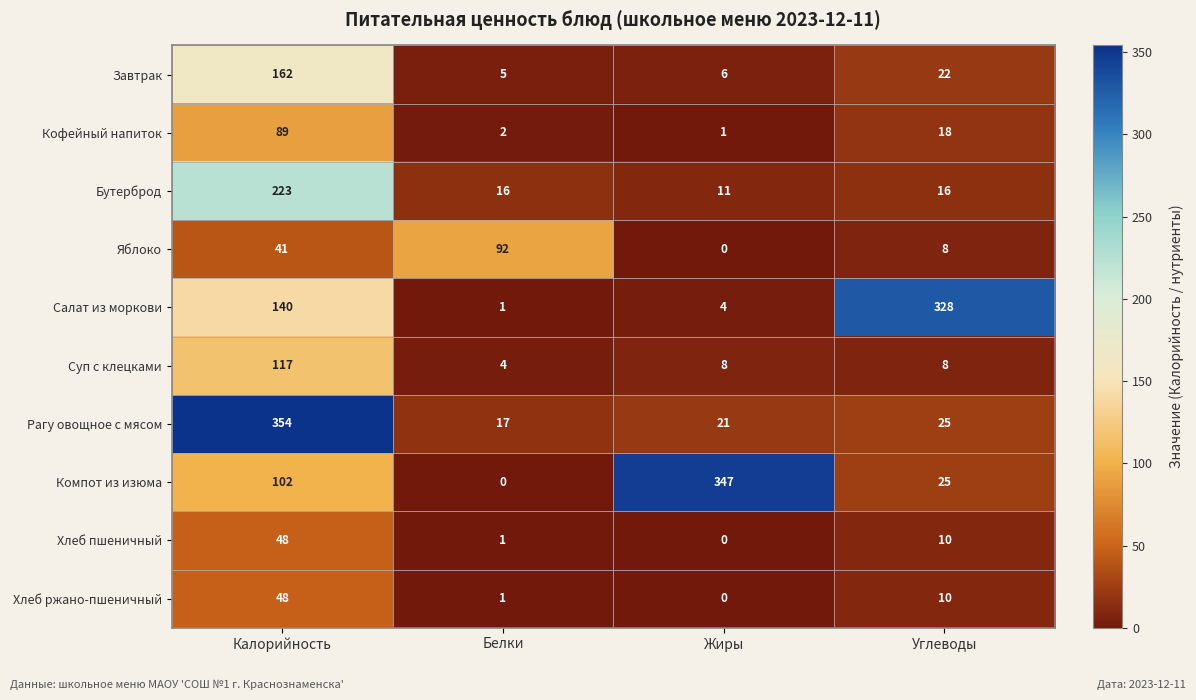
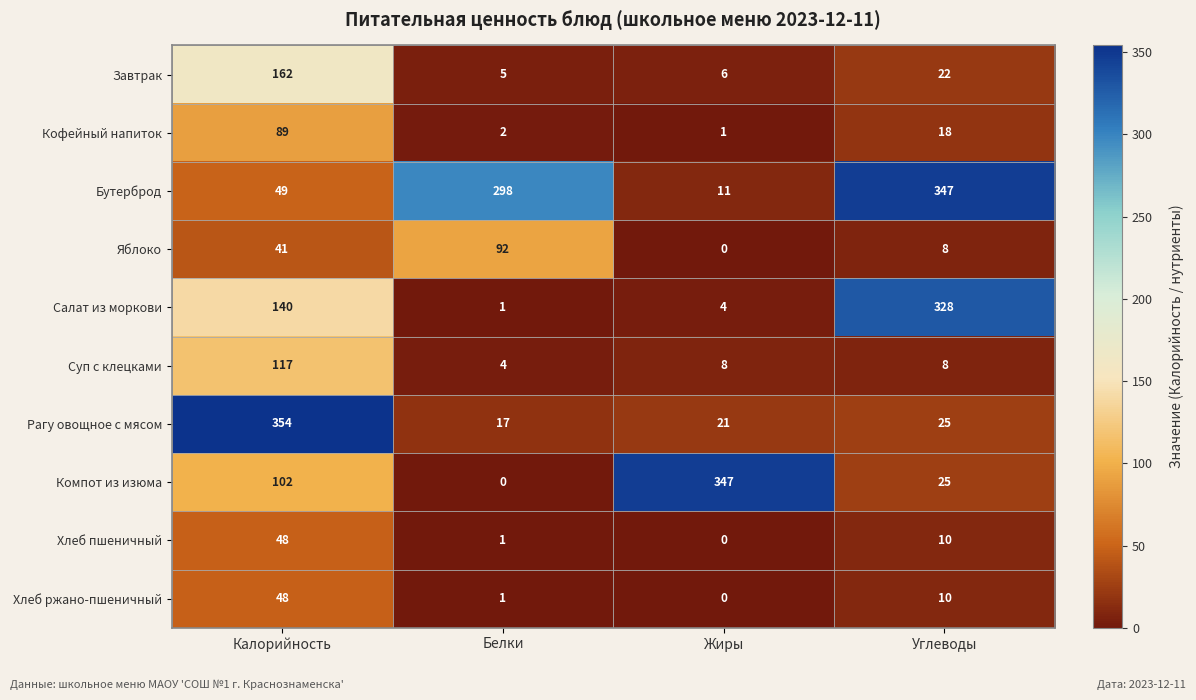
Бутерброд, Калорийность: 223 -> 49
Бутерброд, Белки: 16 -> 298
Бутерброд, Углеводы: 16 -> 347
